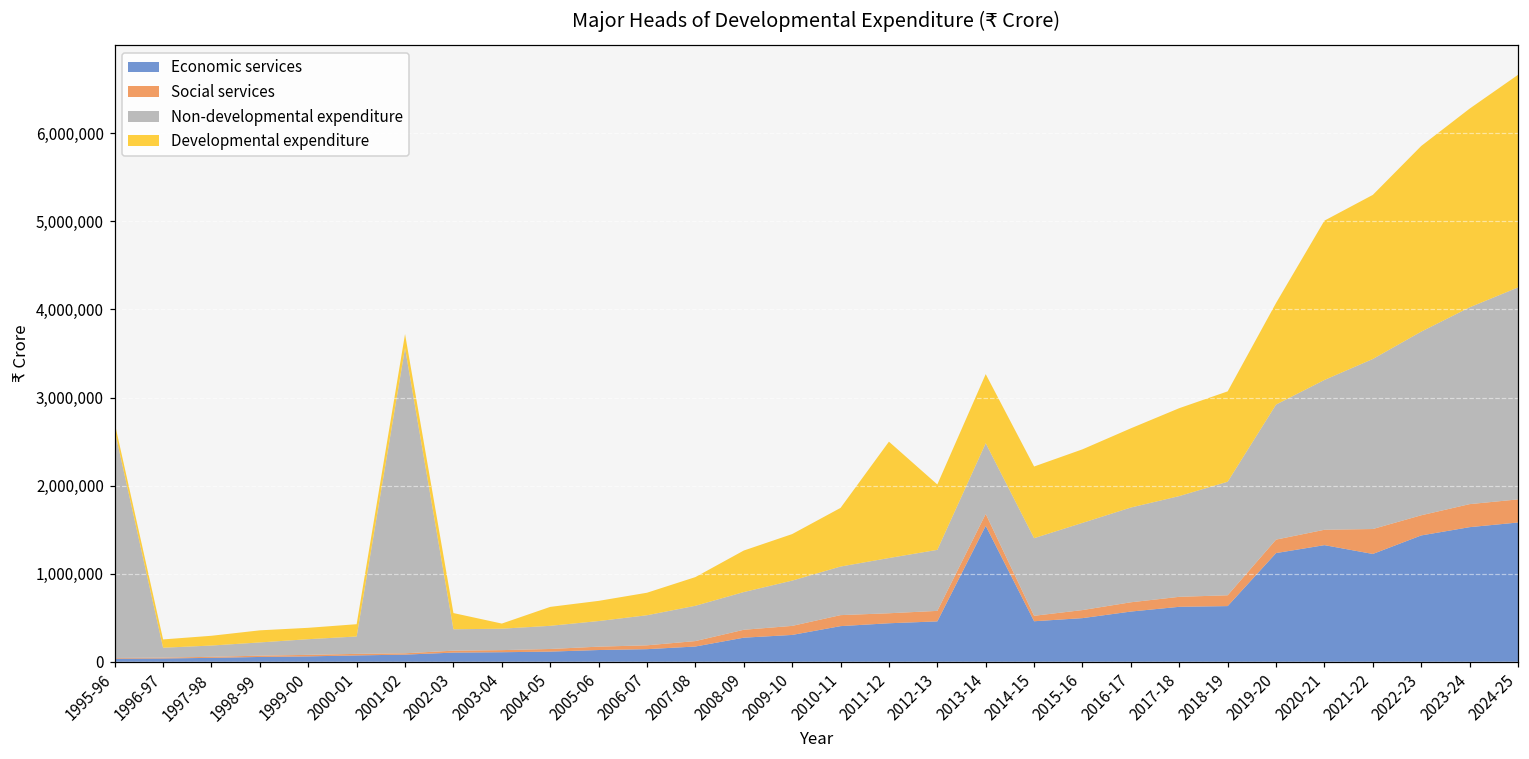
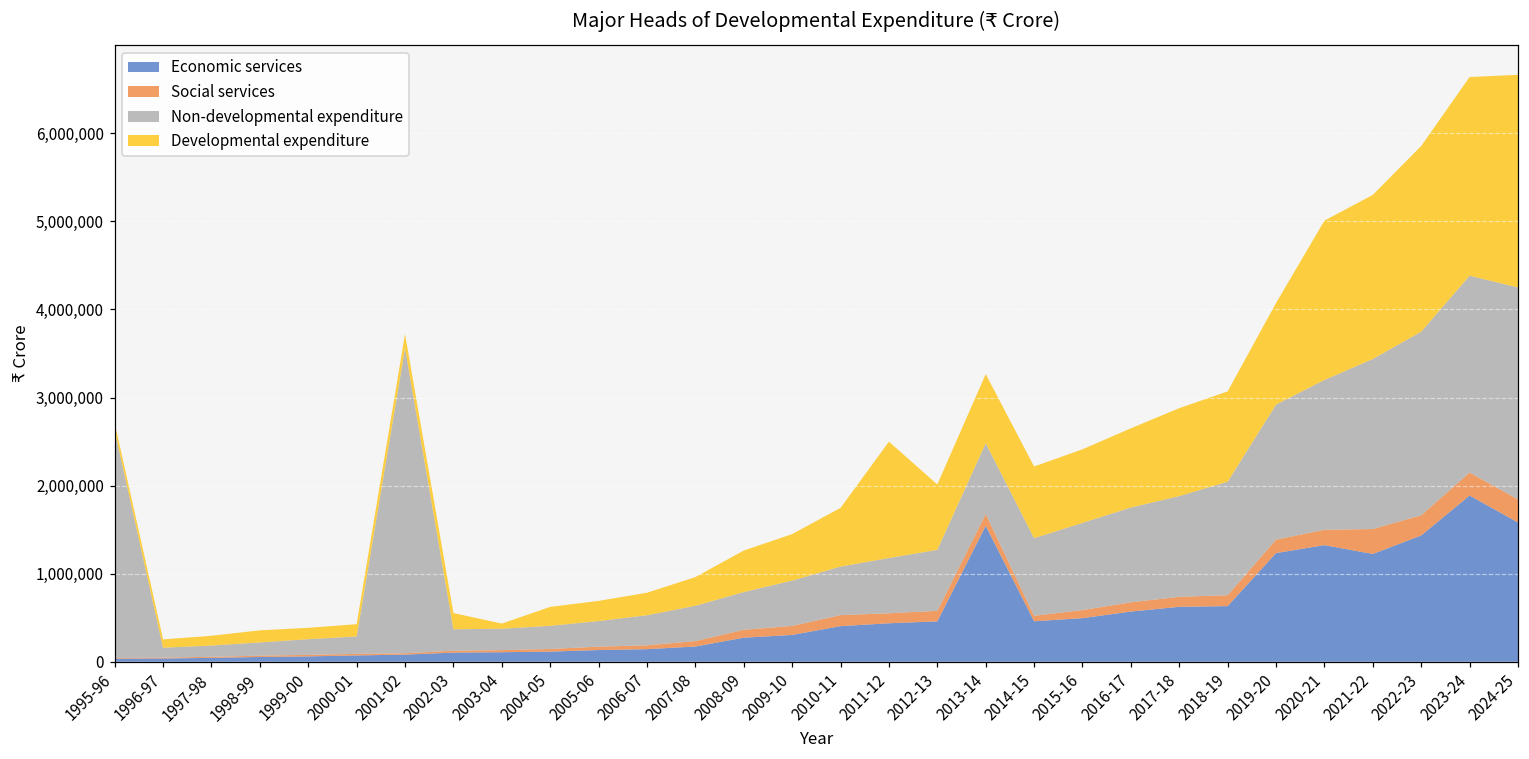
Economic services, 2023-24: 1,500,000 -> 1,900,000
